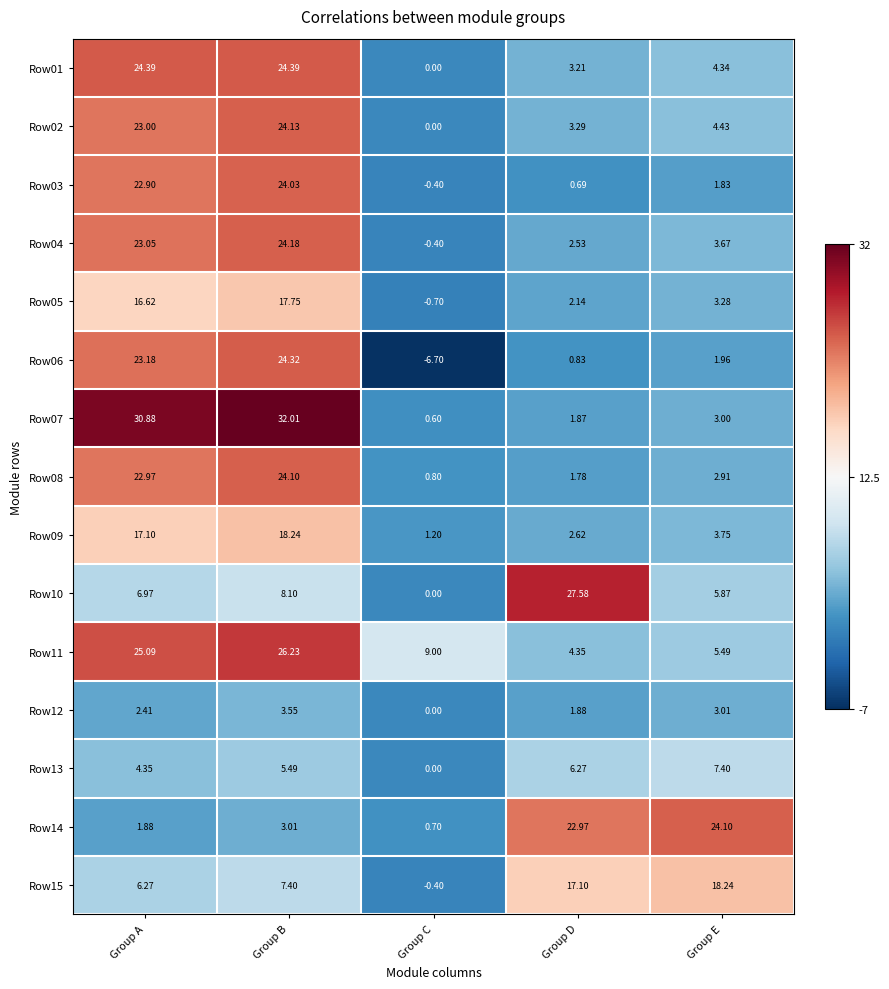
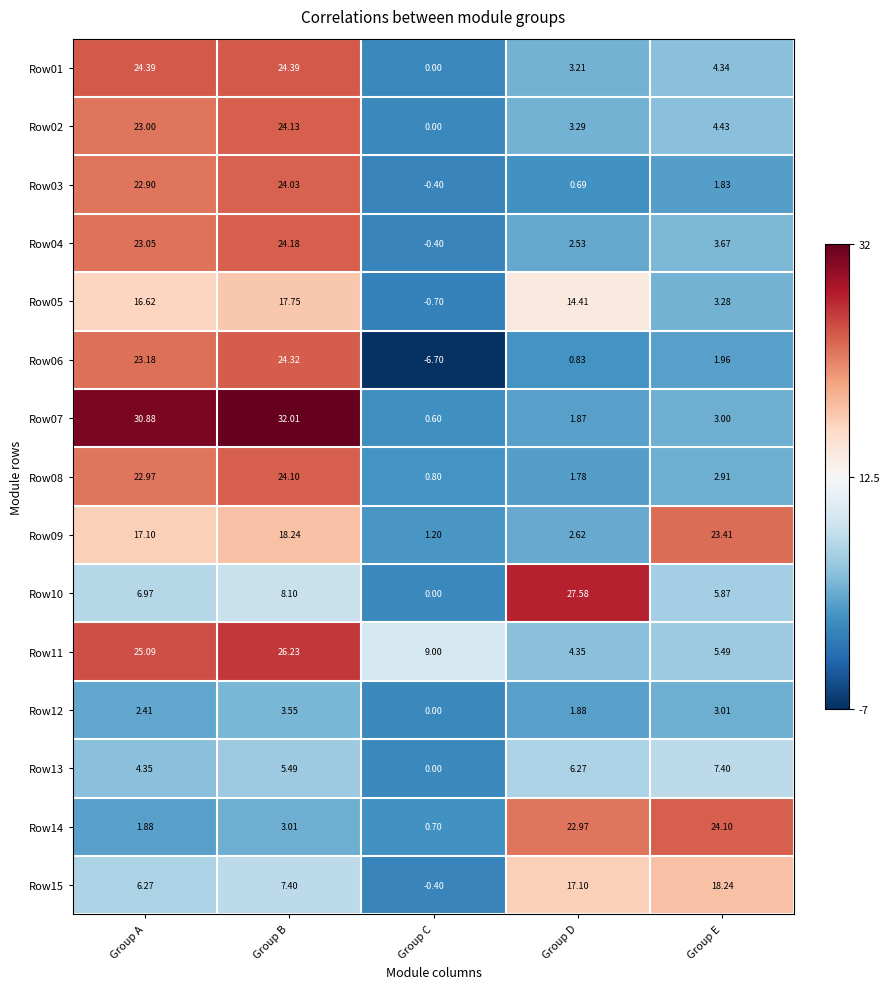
Row05, Group D: 2.14 -> 14.41
Row09, Group E: 3.75 -> 23.41
